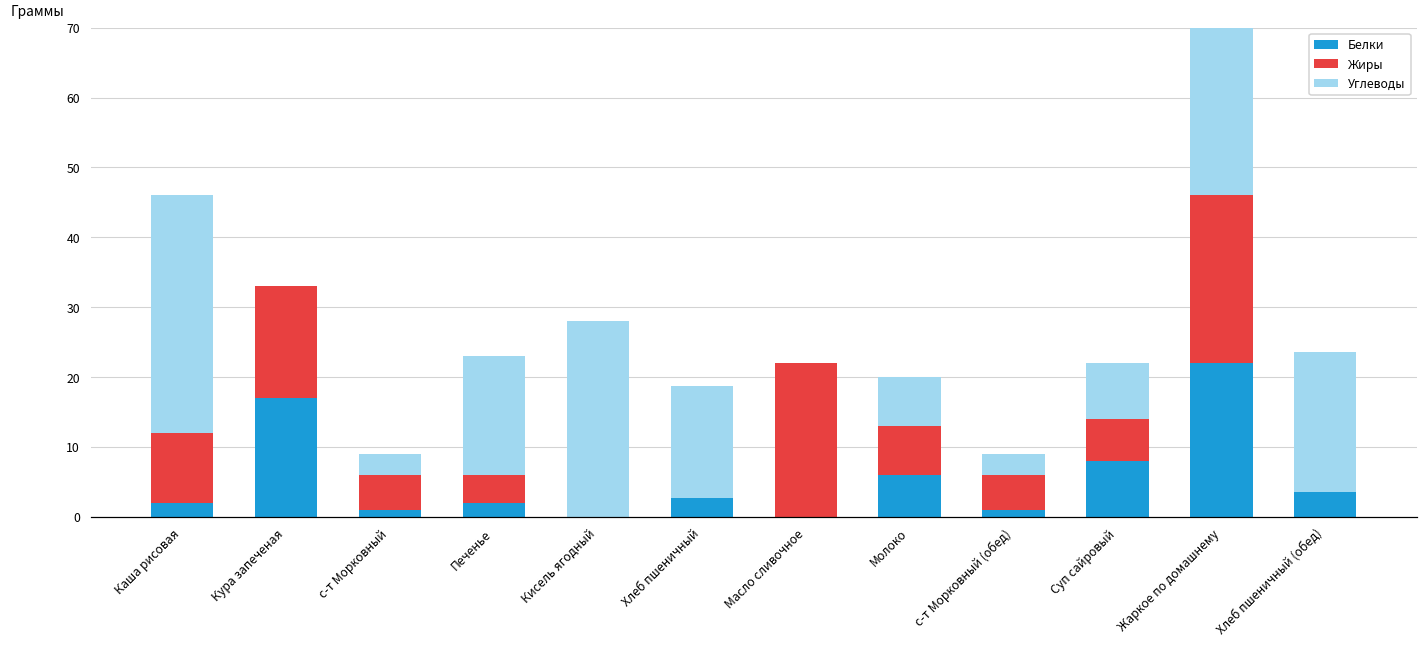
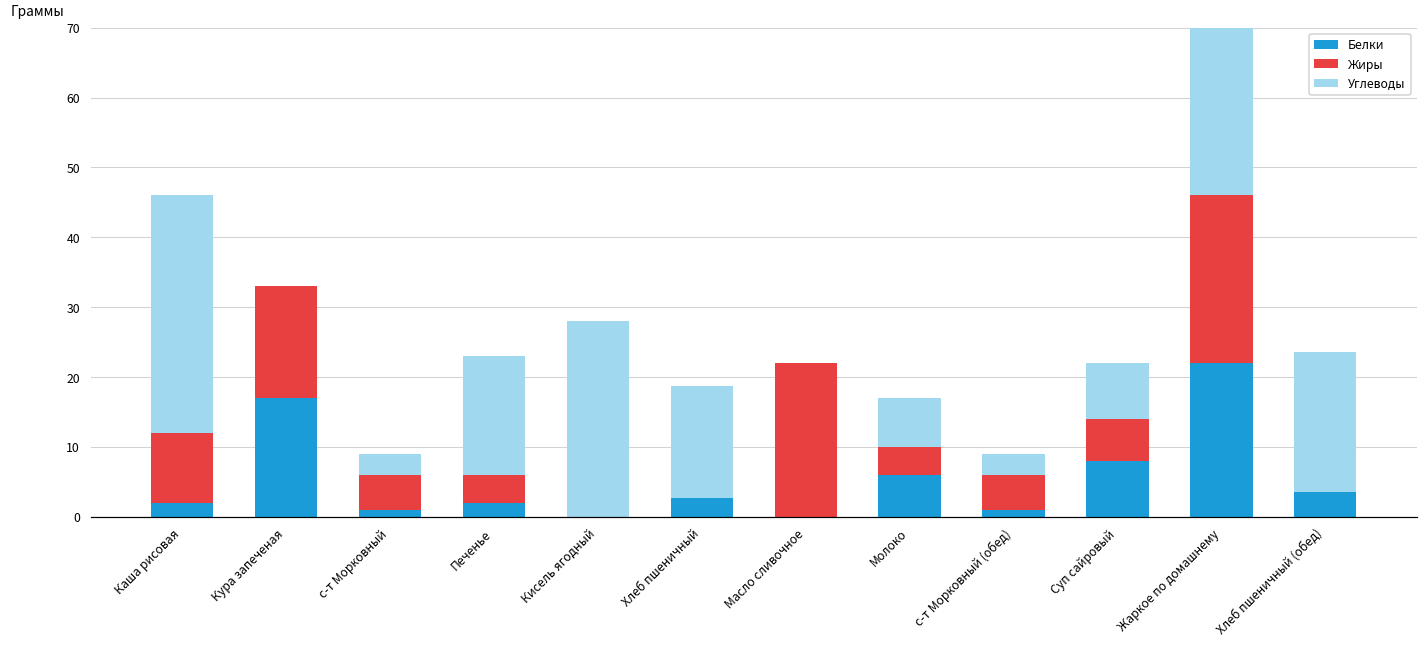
Жиры, Молоко: 7 -> 4
